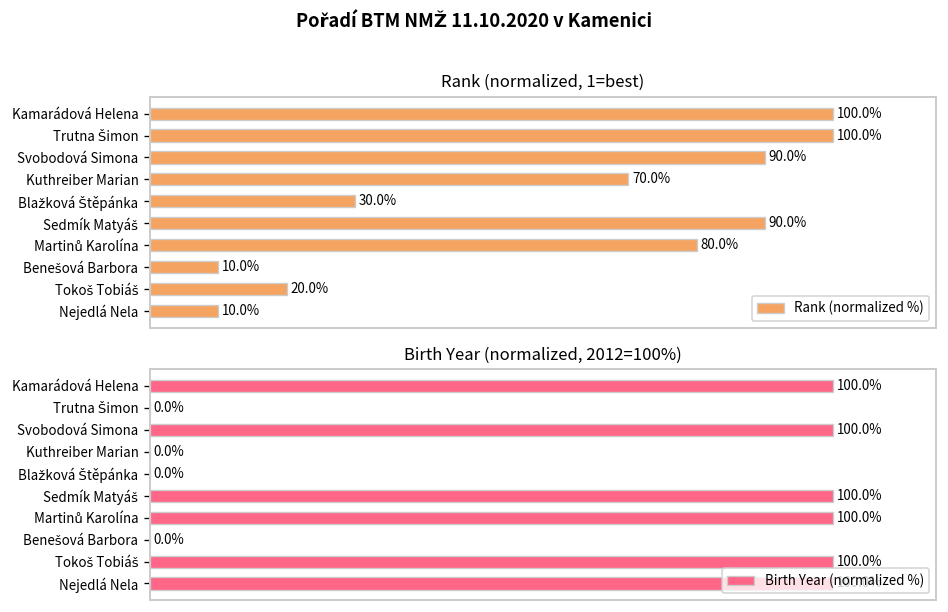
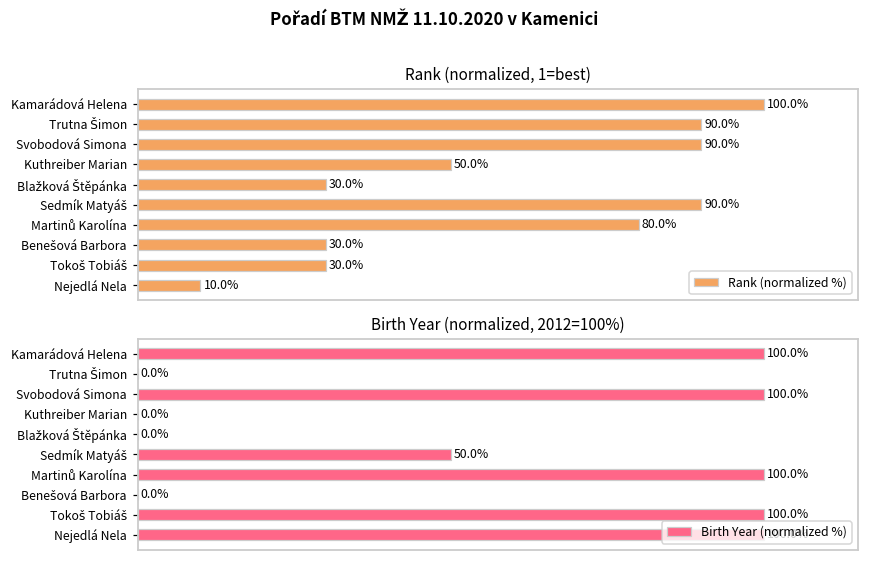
Rank (normalized, 1=best), Trutna Šimon: 100.0% -> 90.0%
Rank (normalized, 1=best), Kuthreiber Marian: 70.0% -> 50.0%
Rank (normalized, 1=best), Benešová Barbora: 10.0% -> 30.0%
Rank (normalized, 1=best), Tokoš Tobiáš: 20.0% -> 30.0%
Birth Year (normalized, 2012=100%), Sedmík Matyáš: 100.0% -> 50.0%
